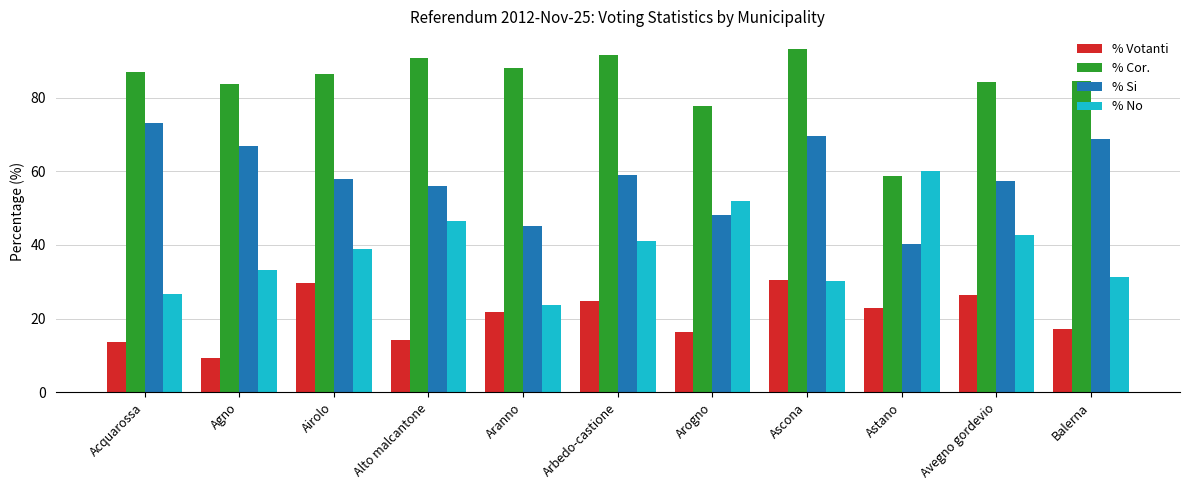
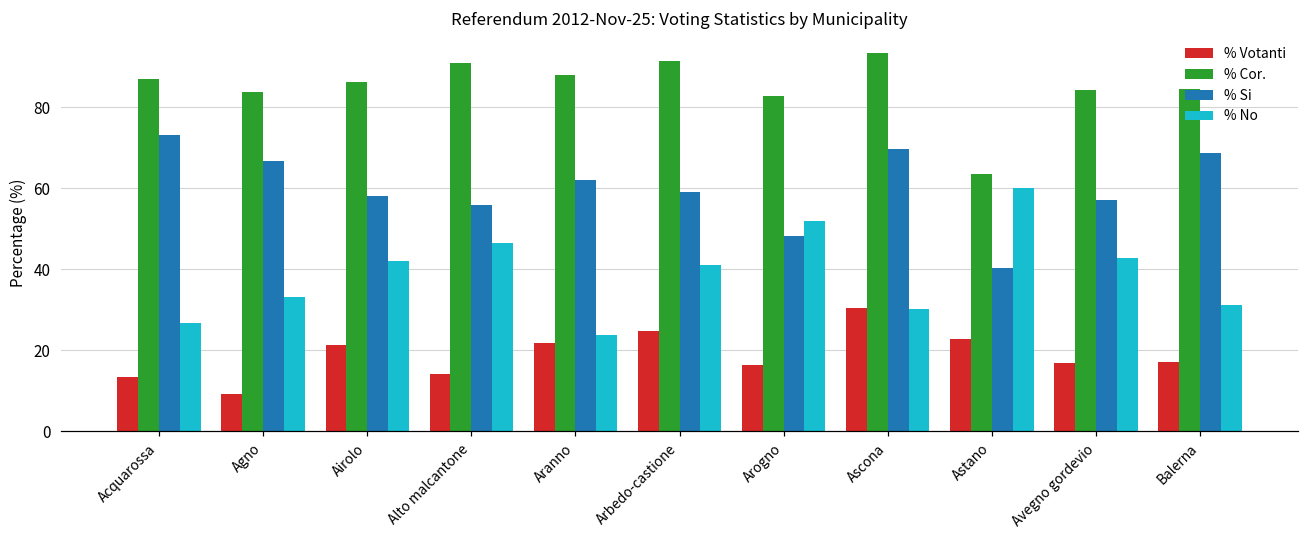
% Votanti, Airolo: 30 -> 21
% No, Airolo: 39 -> 42
% Si, Aranno: 45 -> 62
% Cor., Arogno: 78 -> 83
% Cor., Astano: 59 -> 64
% Votanti, Avegno gordevio: 26 -> 17
